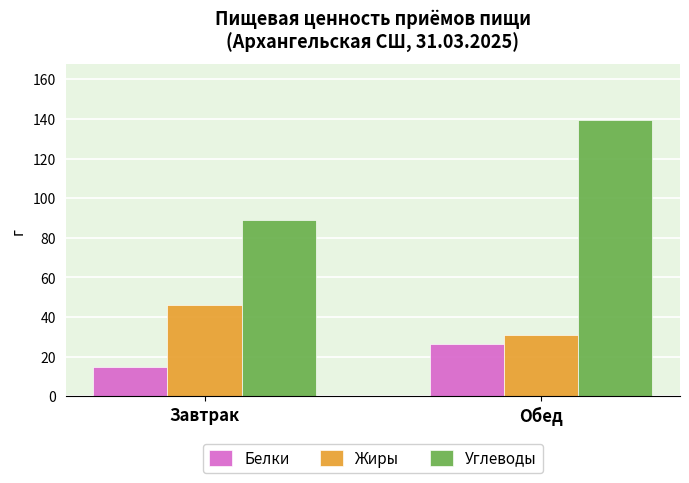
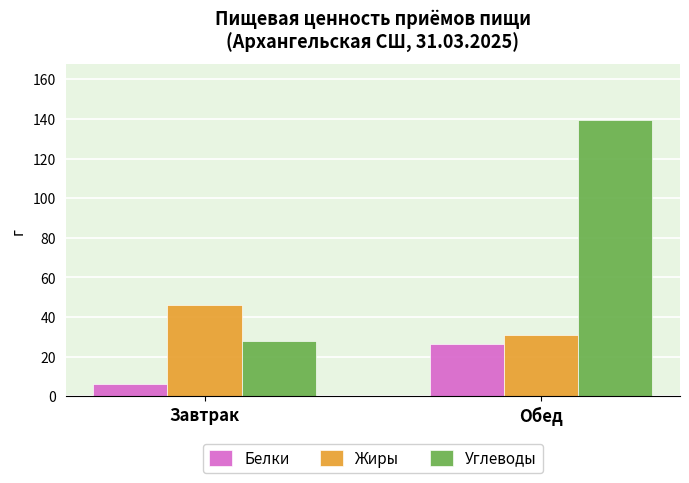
Белки, Завтрак: 15 -> 6
Углеводы, Завтрак: 89 -> 28
